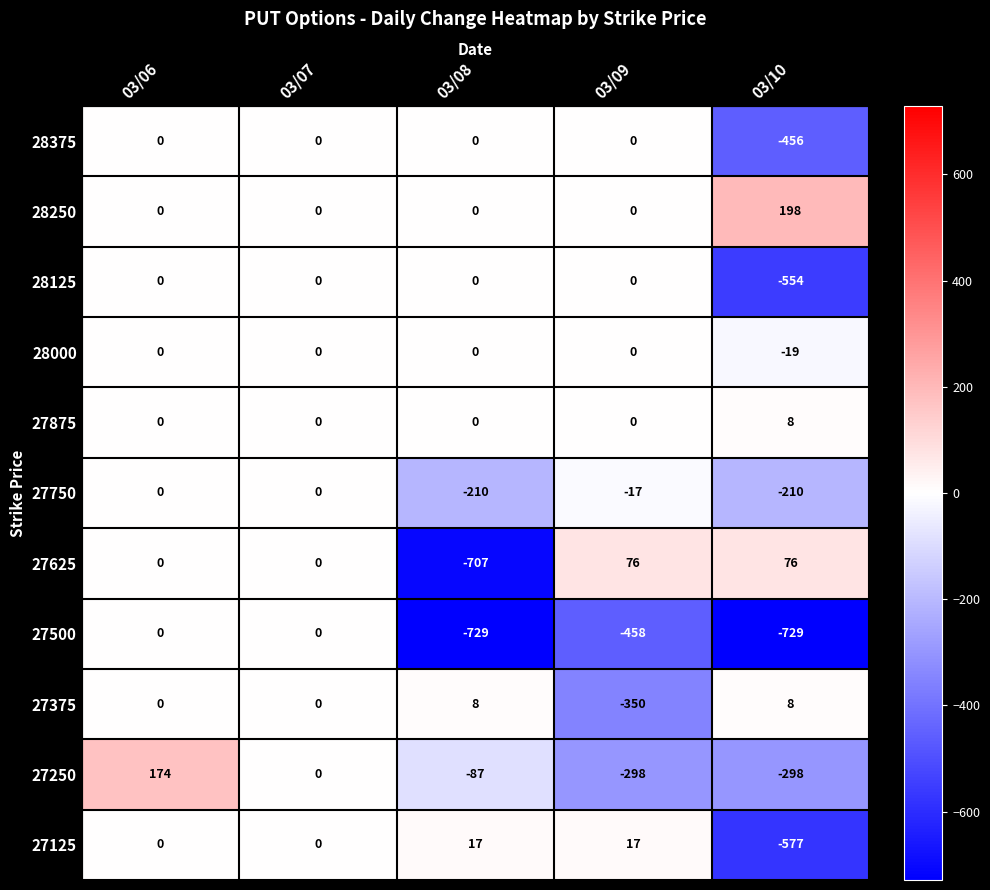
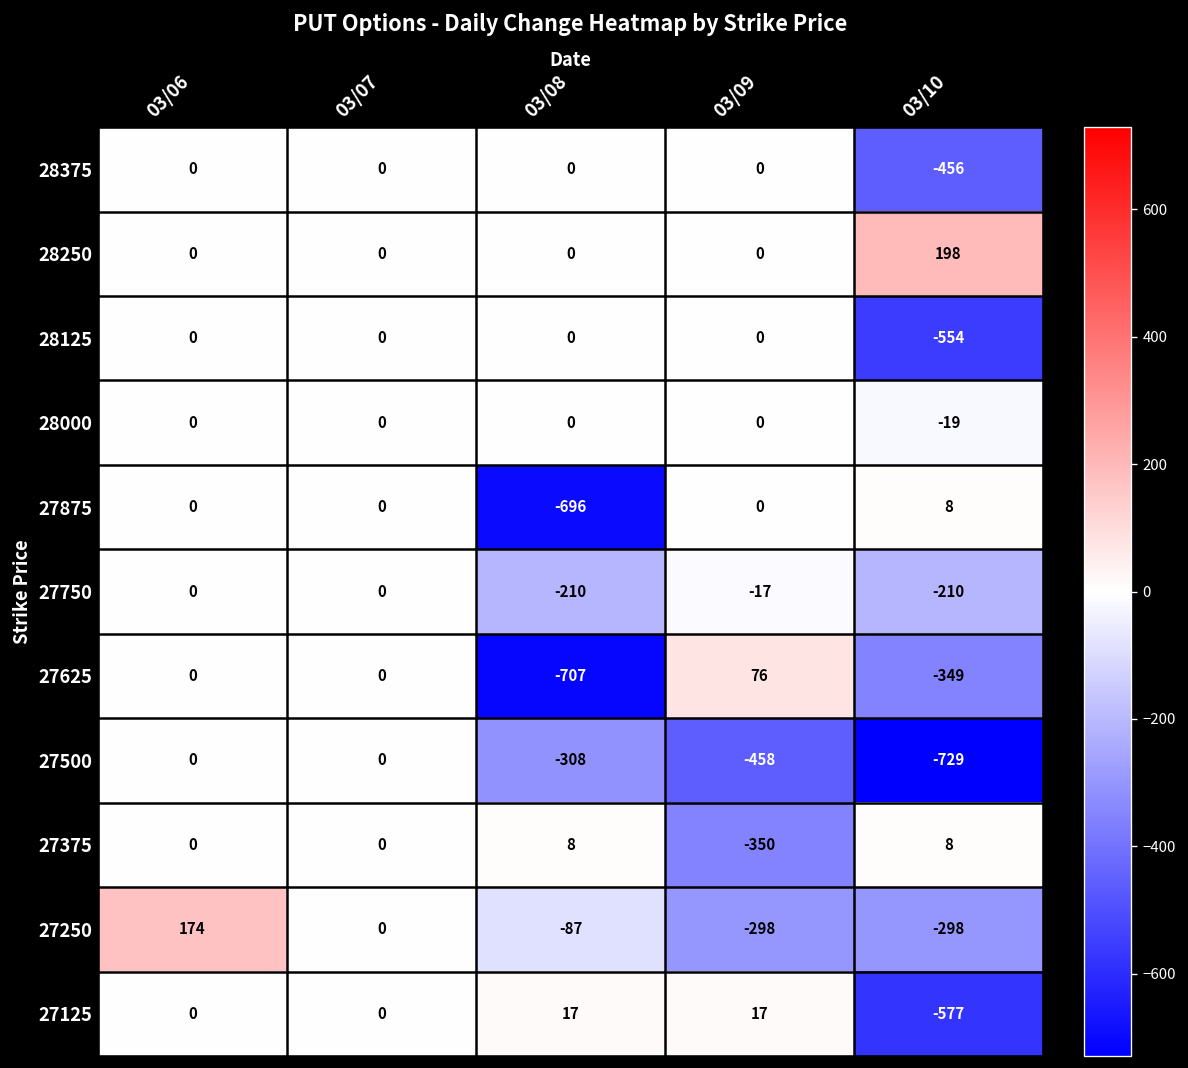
27875, 03/08: 0 -> -696
27625, 03/10: 76 -> -349
27500, 03/08: -729 -> -308
